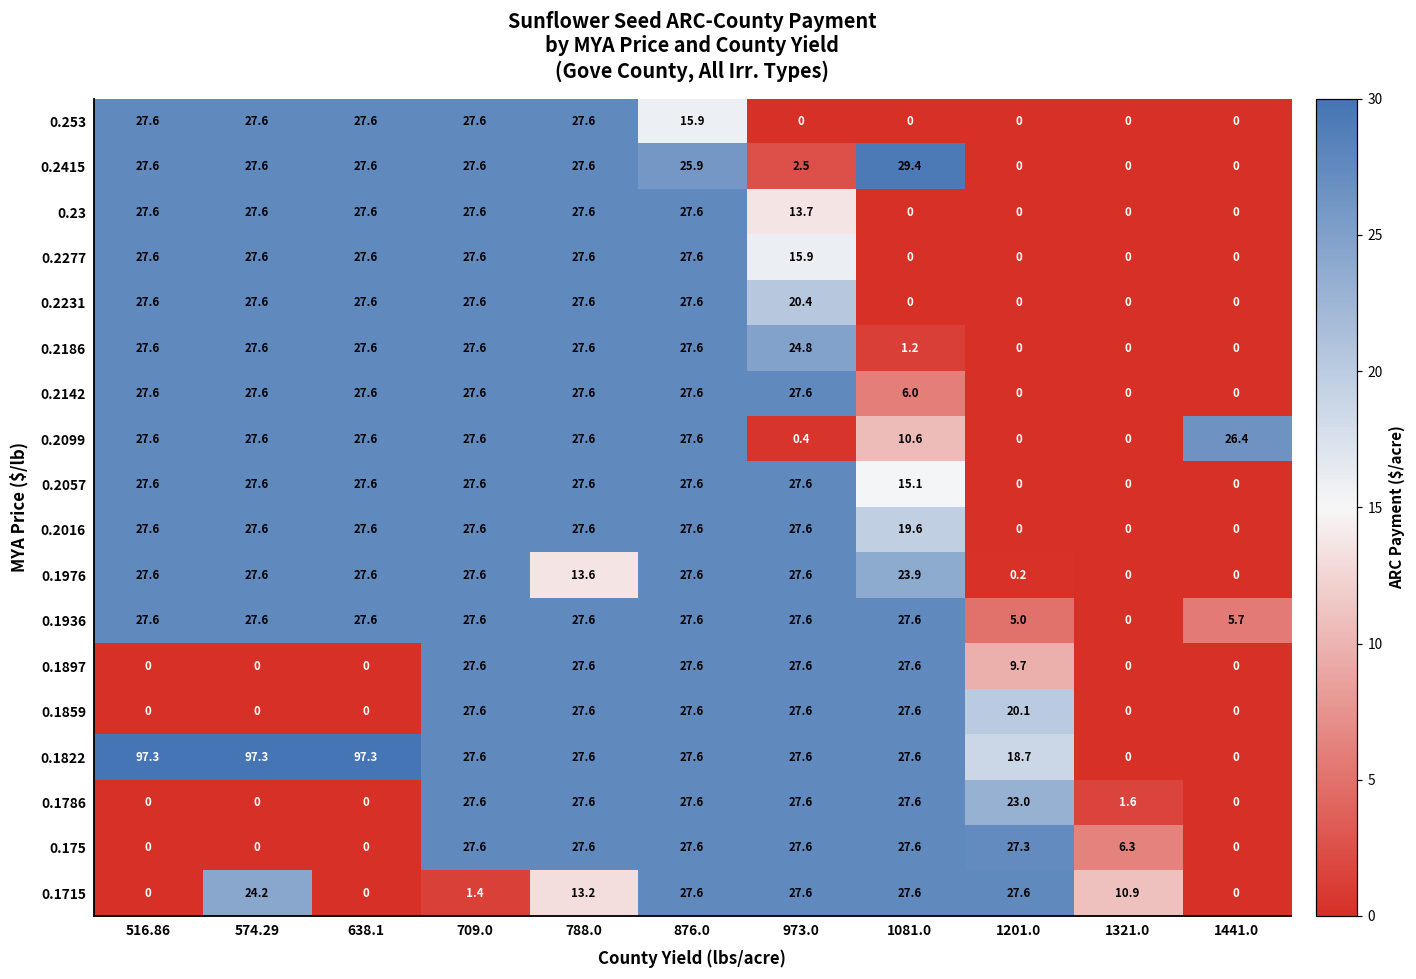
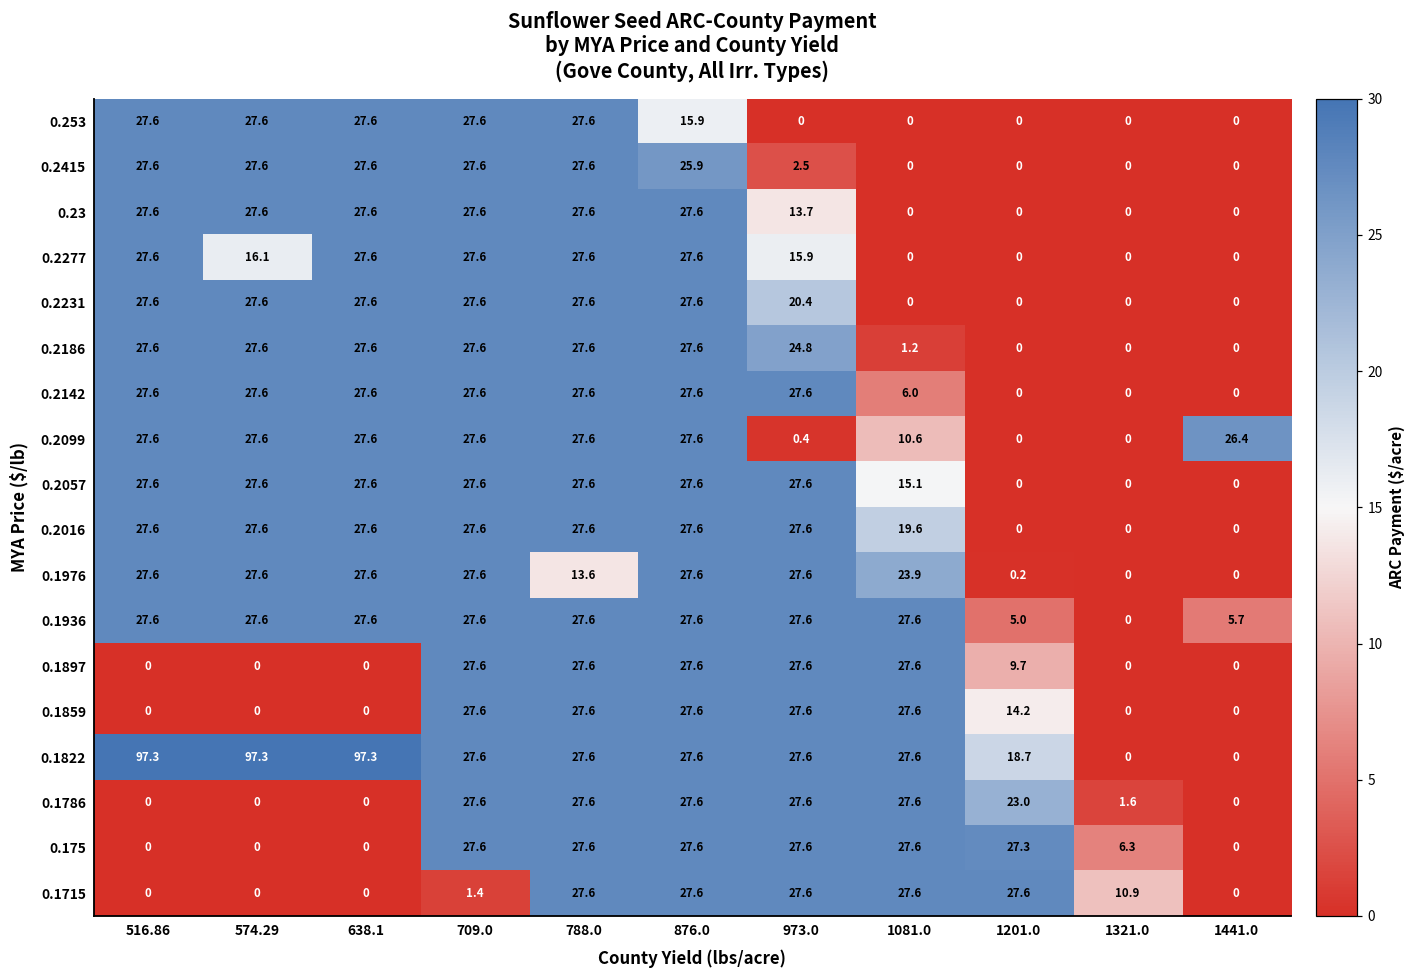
0.2415, 1081.0: 29.4 -> 0
0.2277, 574.29: 27.6 -> 16.1
0.1859, 1201.0: 20.1 -> 14.2
0.1715, 574.29: 24.2 -> 0
0.1715, 788.0: 13.2 -> 27.6
